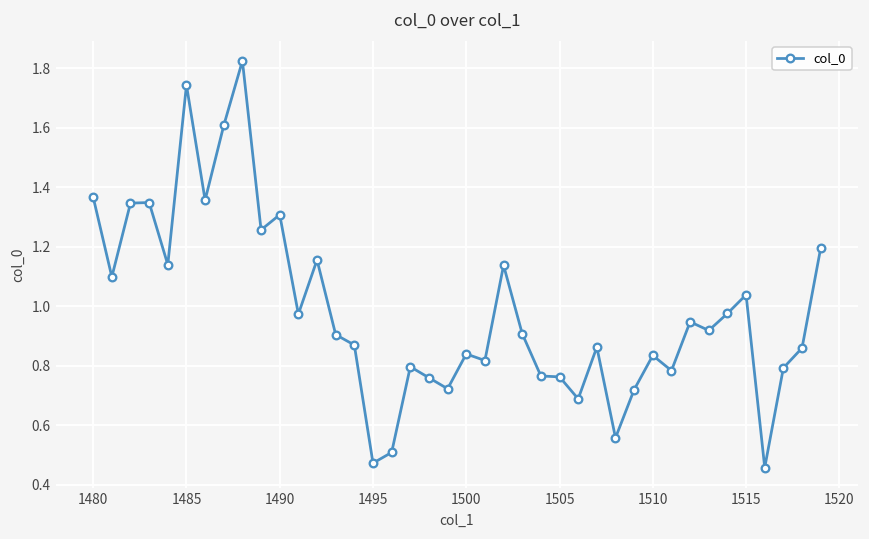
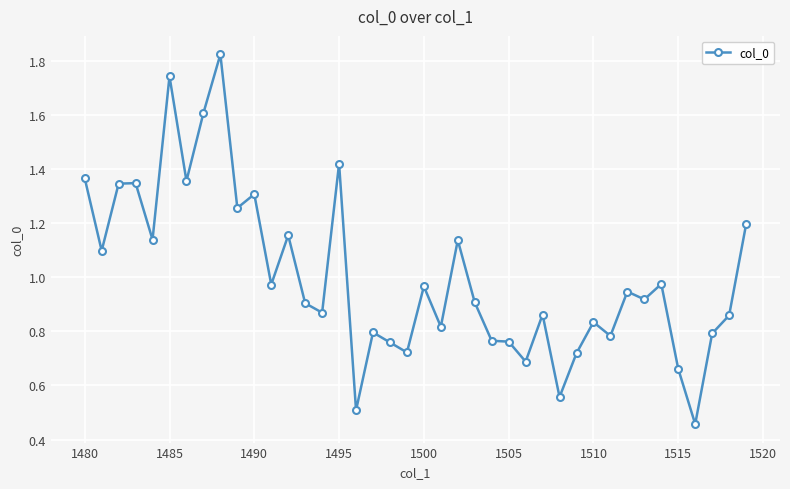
1495: 0.47 -> 1.42
1500: 0.84 -> 0.97
1515: 1.04 -> 0.66
